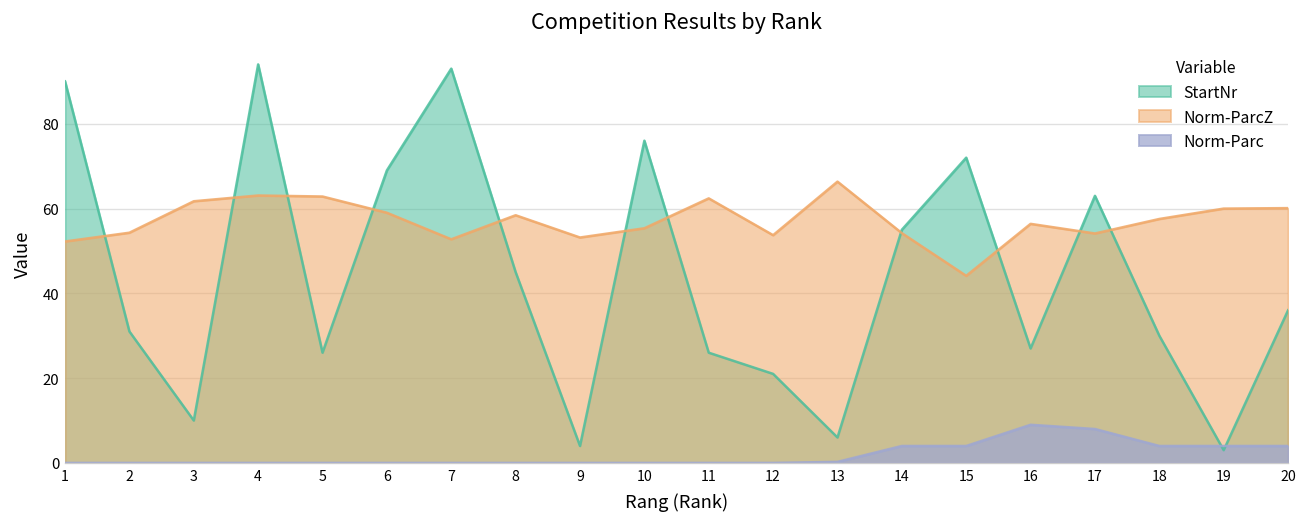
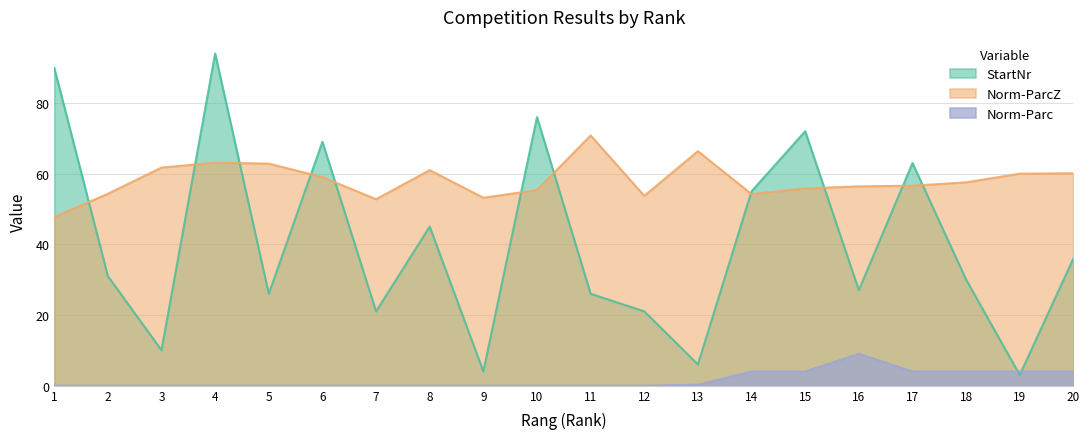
Norm-ParcZ, 1: 52 -> 48
StartNr, 7: 93 -> 21
Norm-ParcZ, 8: 58 -> 61
Norm-ParcZ, 11: 62 -> 71
Norm-ParcZ, 15: 44 -> 56
Norm-ParcZ, 17: 54 -> 57
Norm-Parc, 17: 8 -> 4
